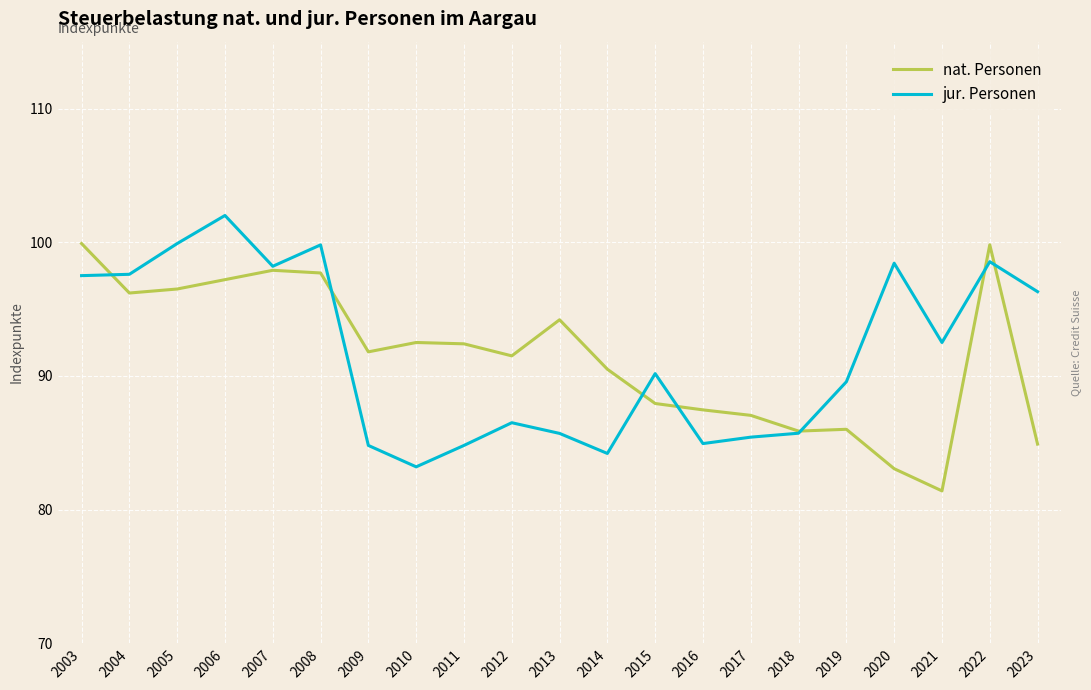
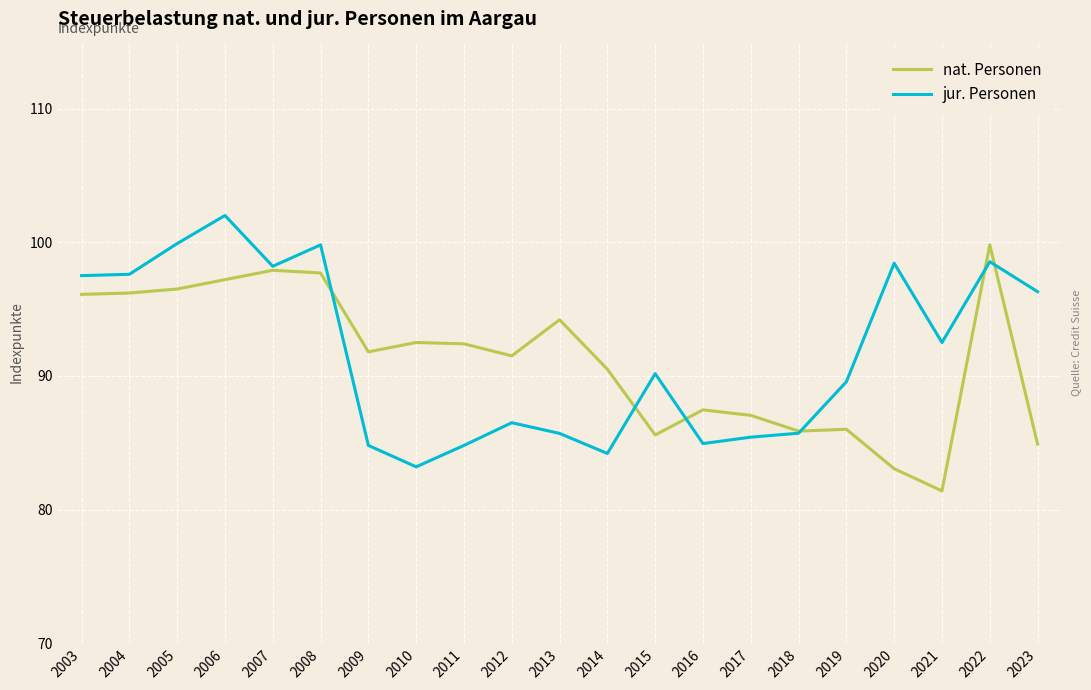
nat. Personen, 2003: 99.9 -> 96.1
nat. Personen, 2015: 87.9 -> 85.6
